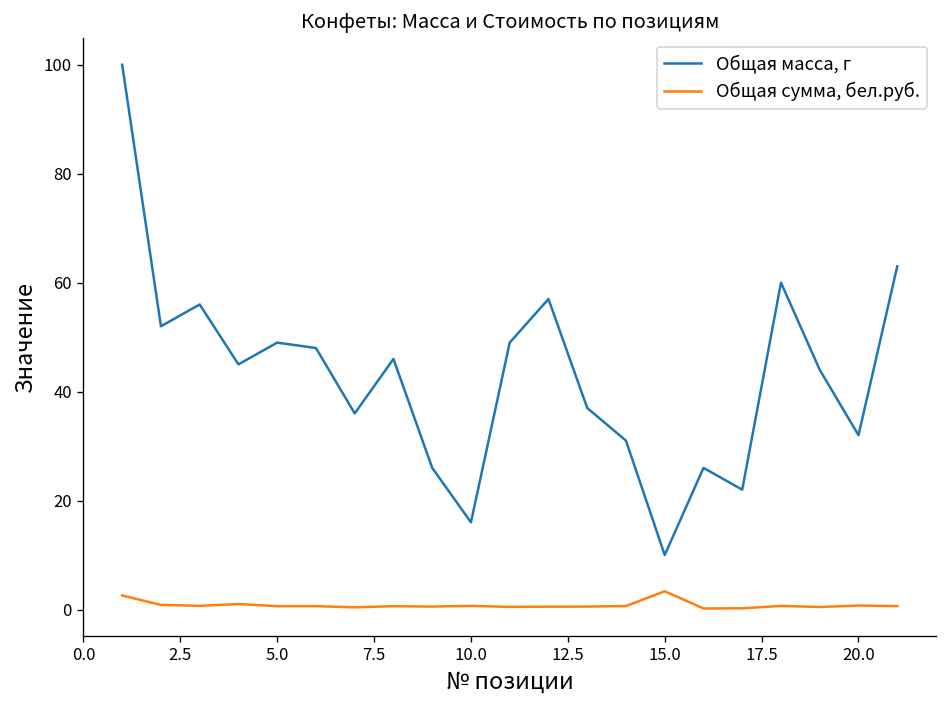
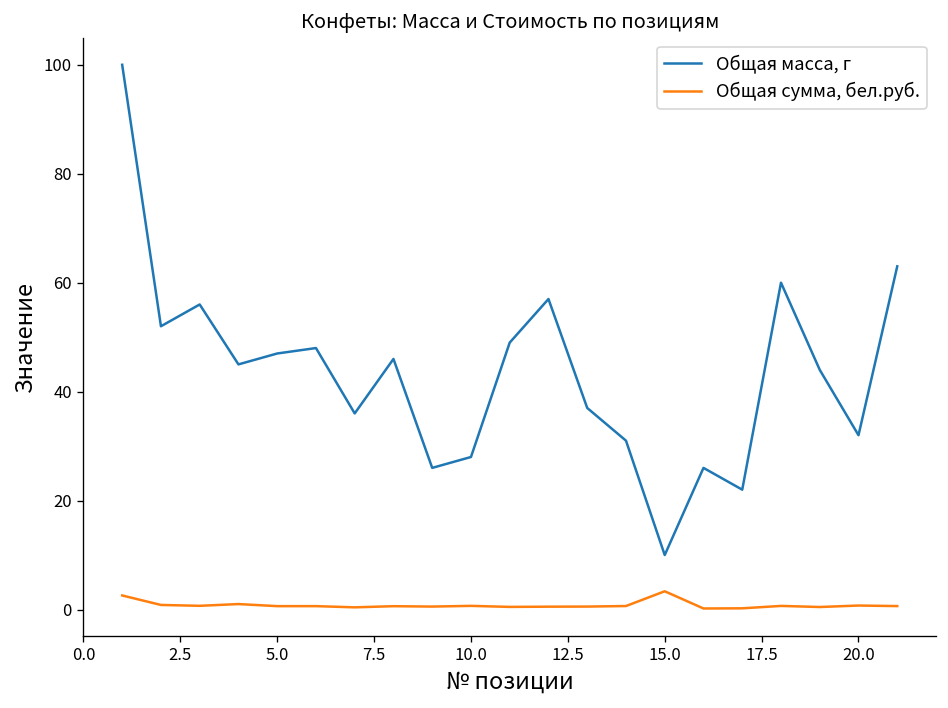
Общая масса, г, 5.0: 49 -> 47
Общая масса, г, 10.0: 16 -> 28
